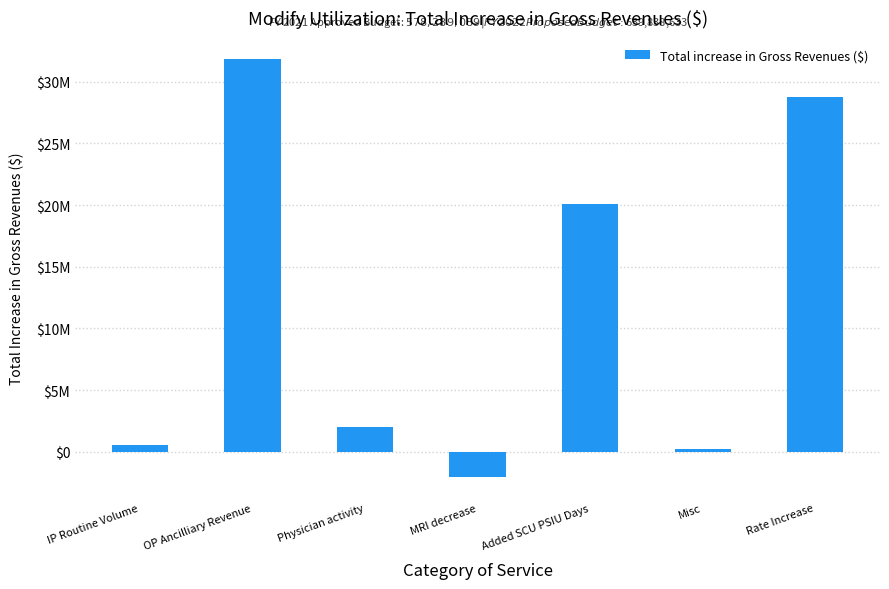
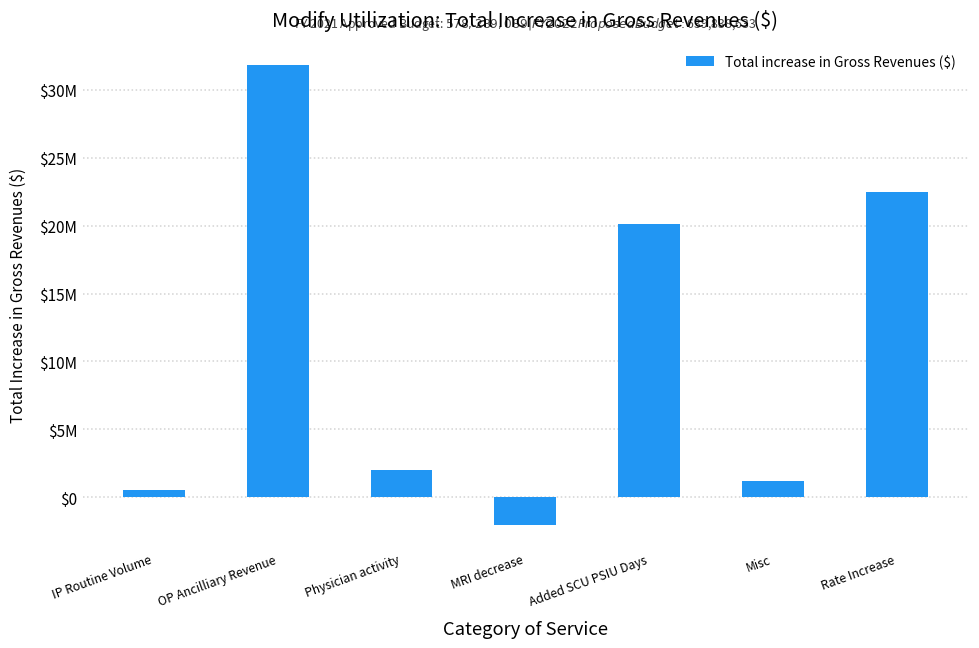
Misc: $300000 -> $1200000
Rate Increase: $28800000 -> $22400000
